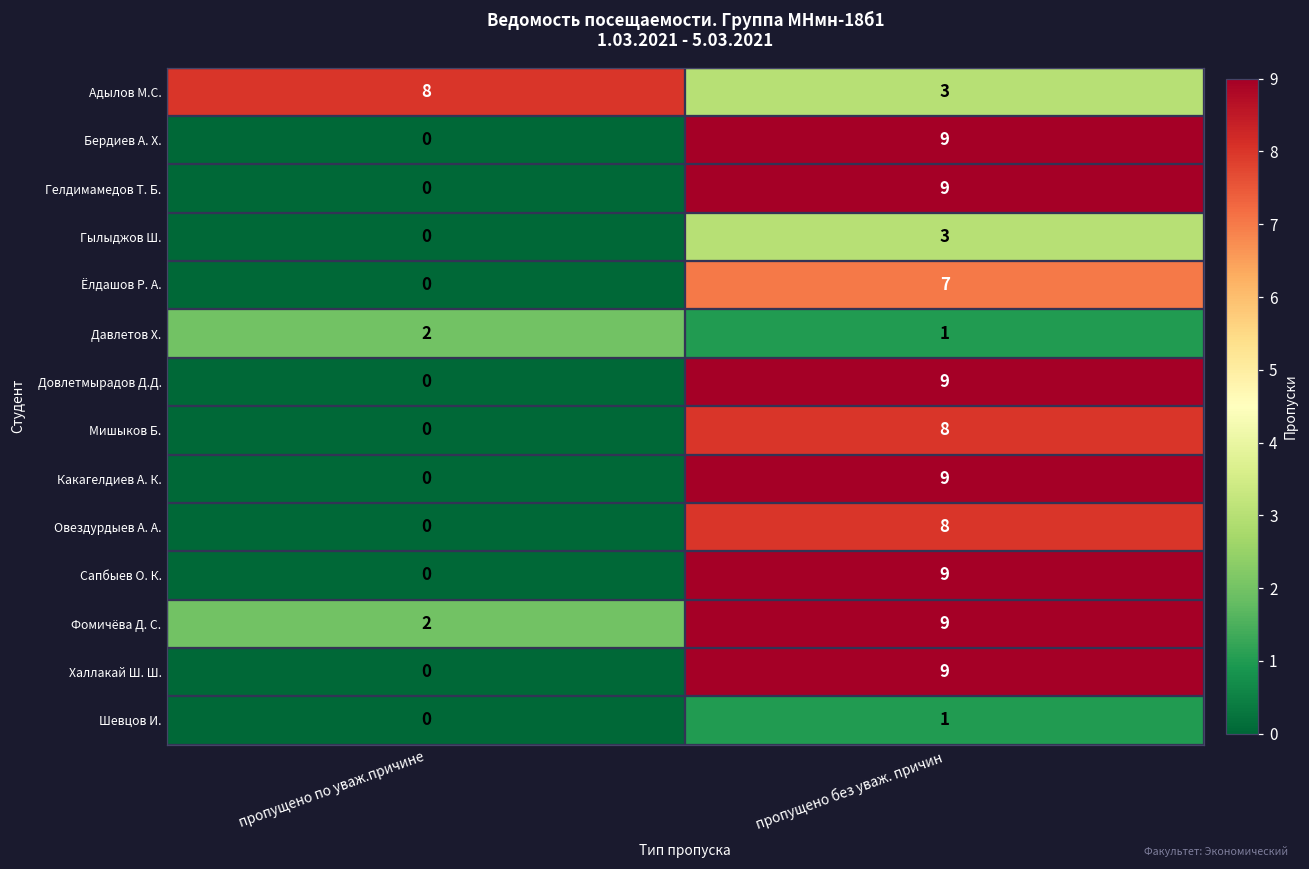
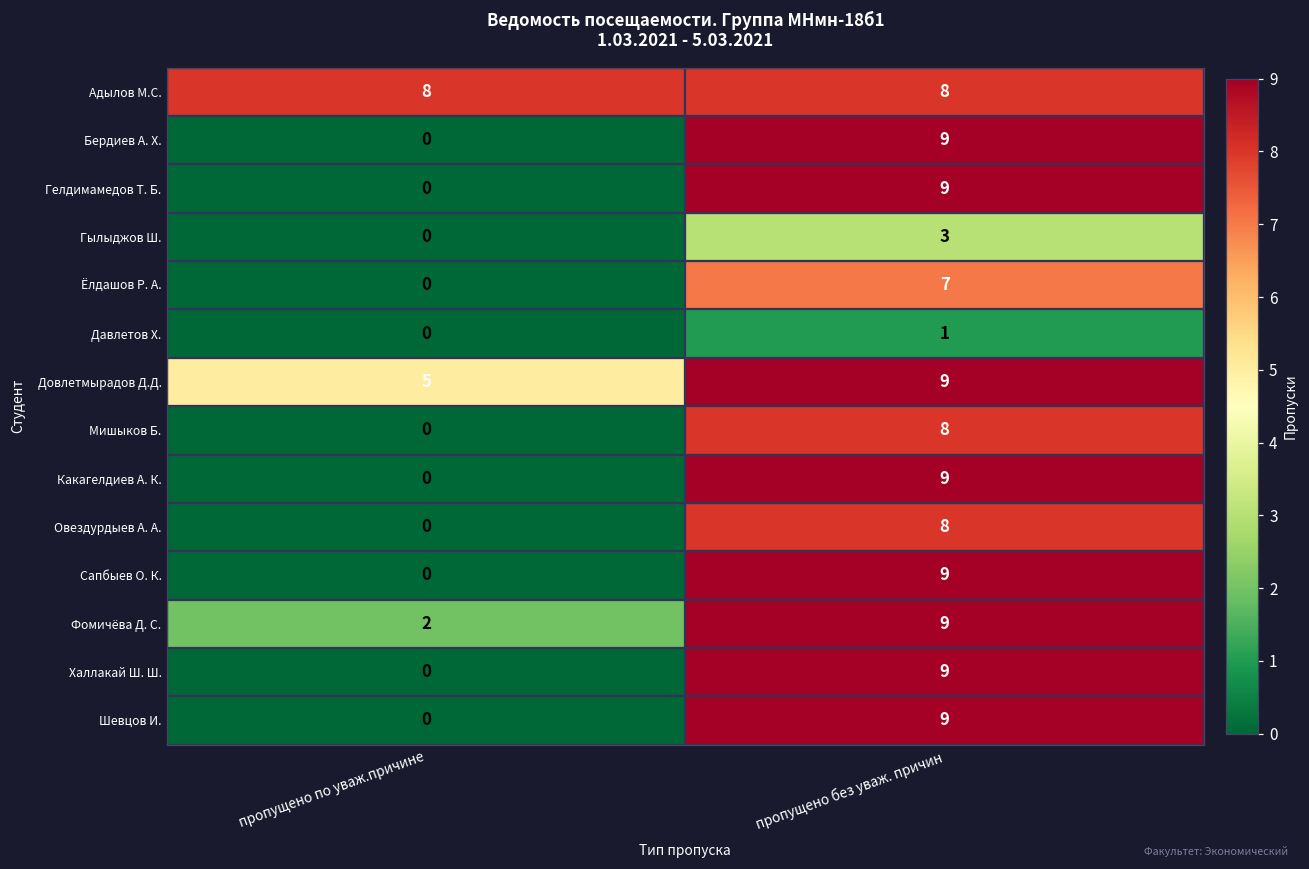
Адылов М.С., пропущено без уваж. причин: 3 -> 8
Давлетов Х., пропущено по уваж.причине: 2 -> 0
Довлетмырадов Д.Д., пропущено по уваж.причине: 0 -> 5
Шевцов И., пропущено без уваж. причин: 1 -> 9
